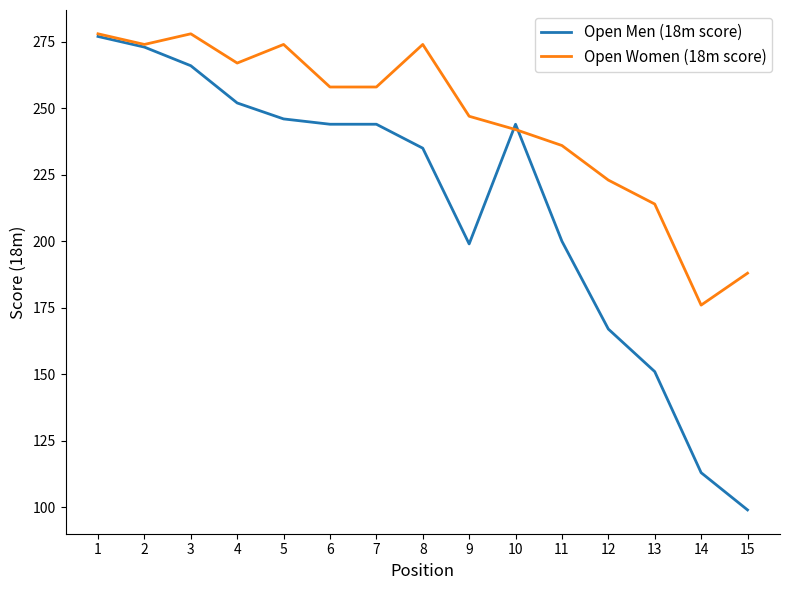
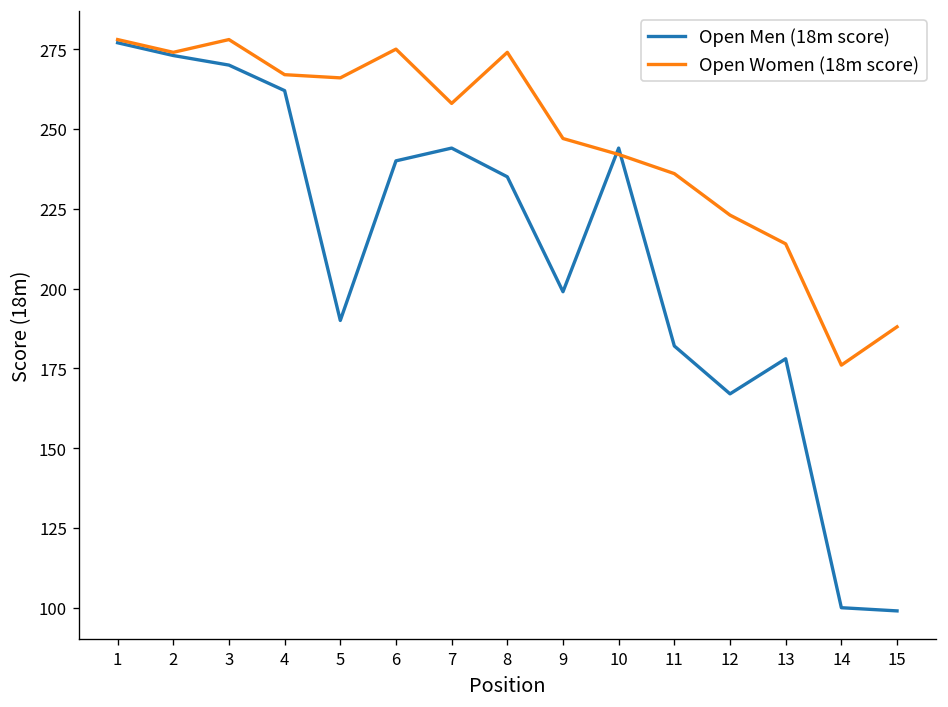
Open Men (18m score), 3: 266 -> 270
Open Men (18m score), 4: 252 -> 262
Open Men (18m score), 5: 246 -> 190
Open Women (18m score), 5: 274 -> 266
Open Men (18m score), 6: 244 -> 240
Open Women (18m score), 6: 258 -> 275
Open Men (18m score), 11: 200 -> 182
Open Men (18m score), 13: 151 -> 178
Open Men (18m score), 14: 113 -> 100
